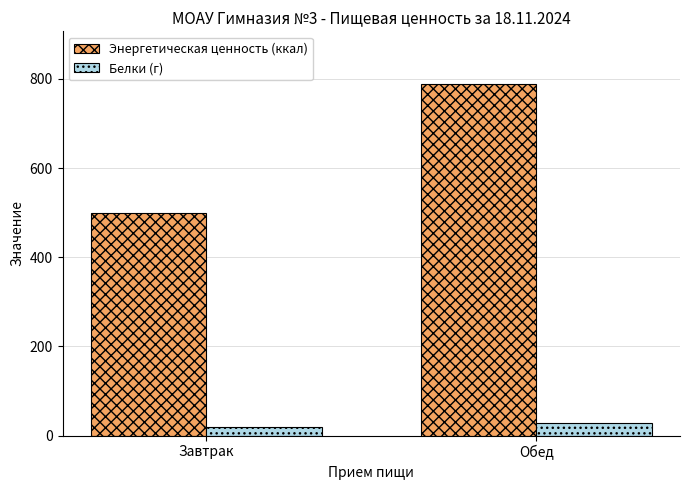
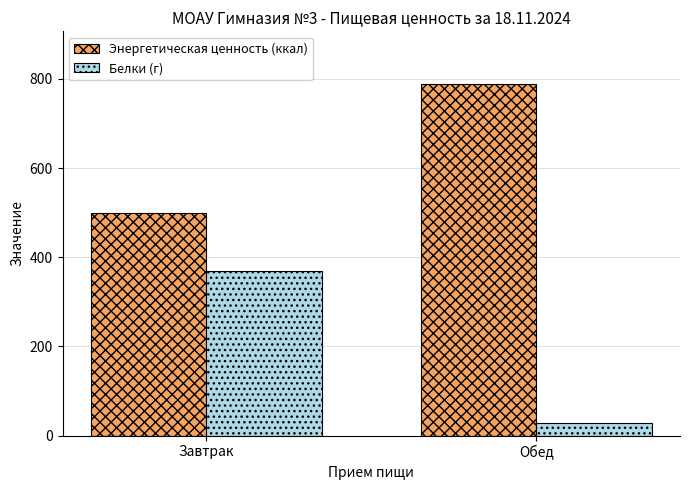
Белки (г), Завтрак: 20 -> 370
